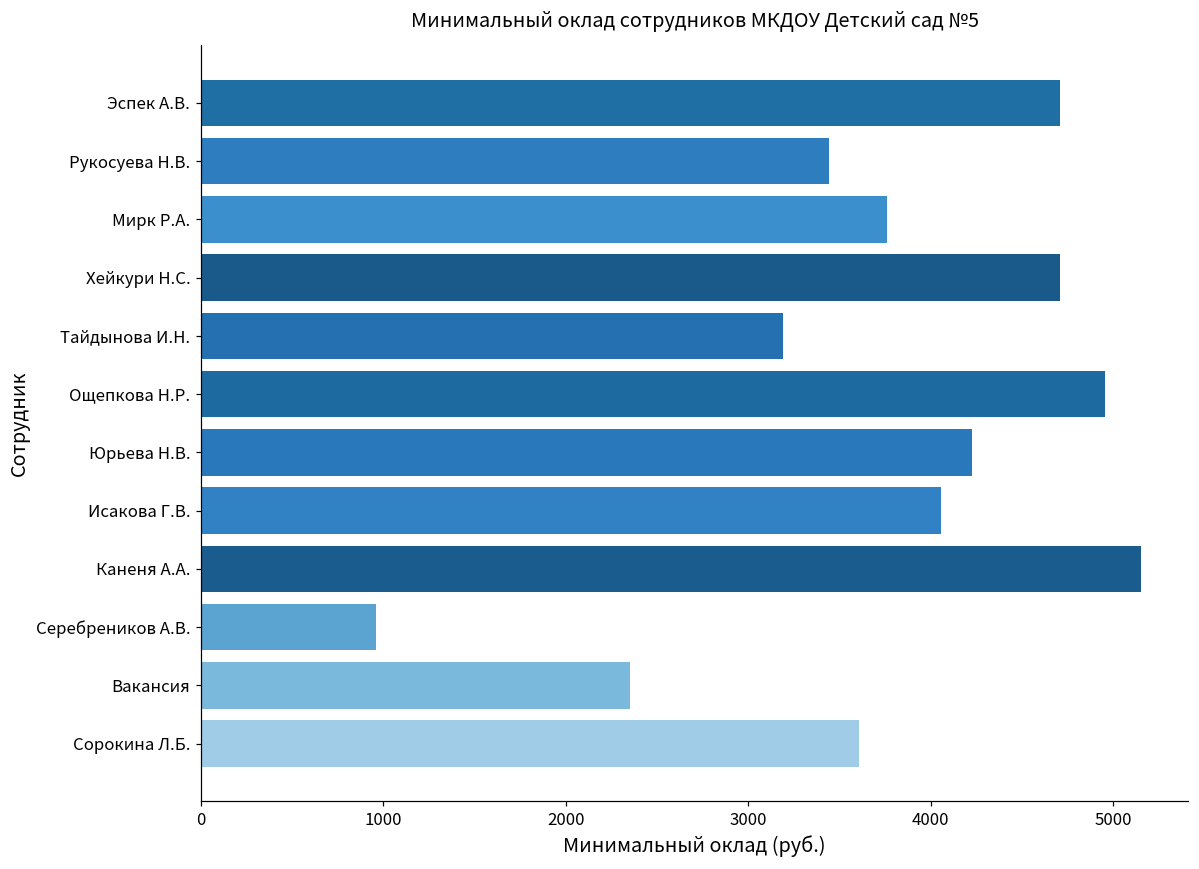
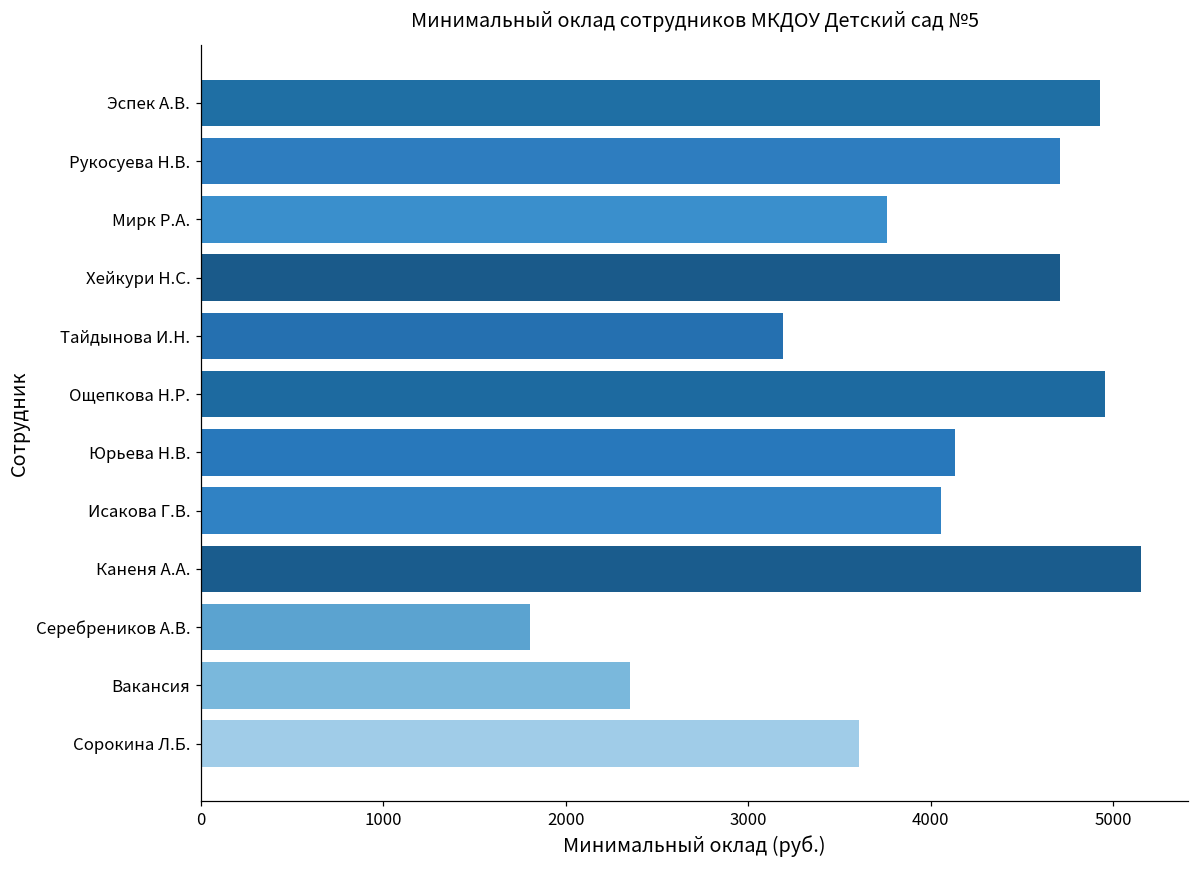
Эспек А.В.: 4710 -> 4930
Рукосуева Н.В.: 3440 -> 4710
Юрьева Н.В.: 4230 -> 4130
Серебреников А.В.: 960 -> 1800
